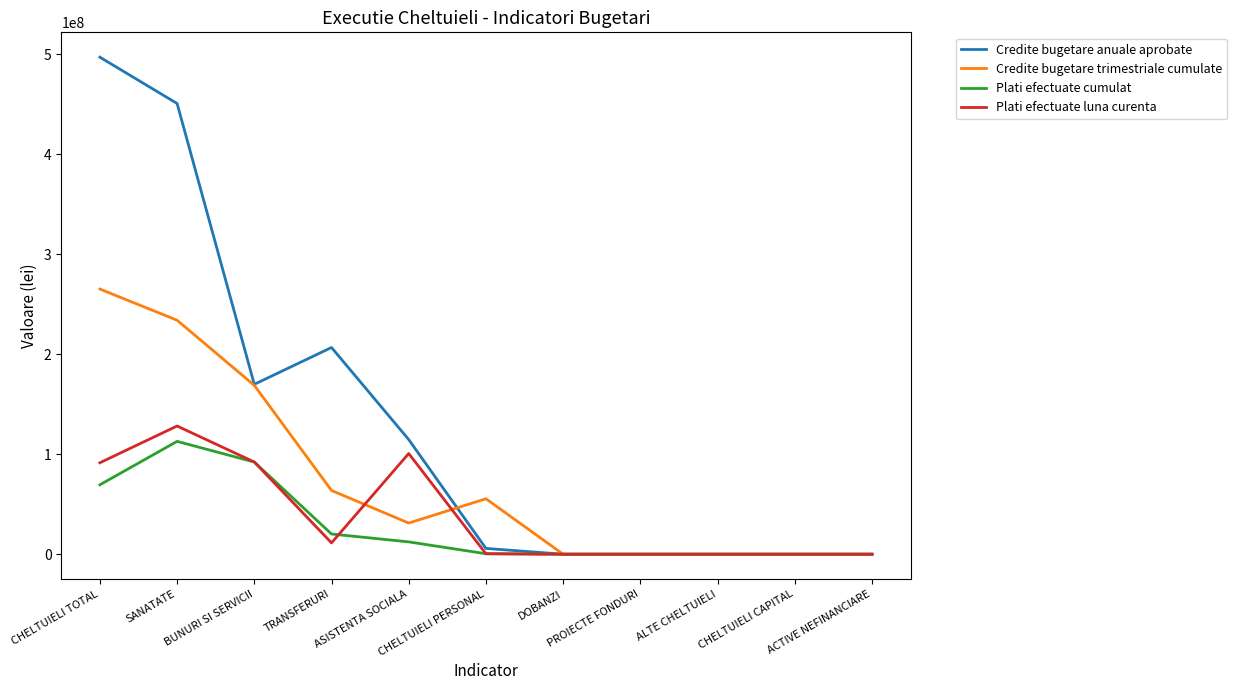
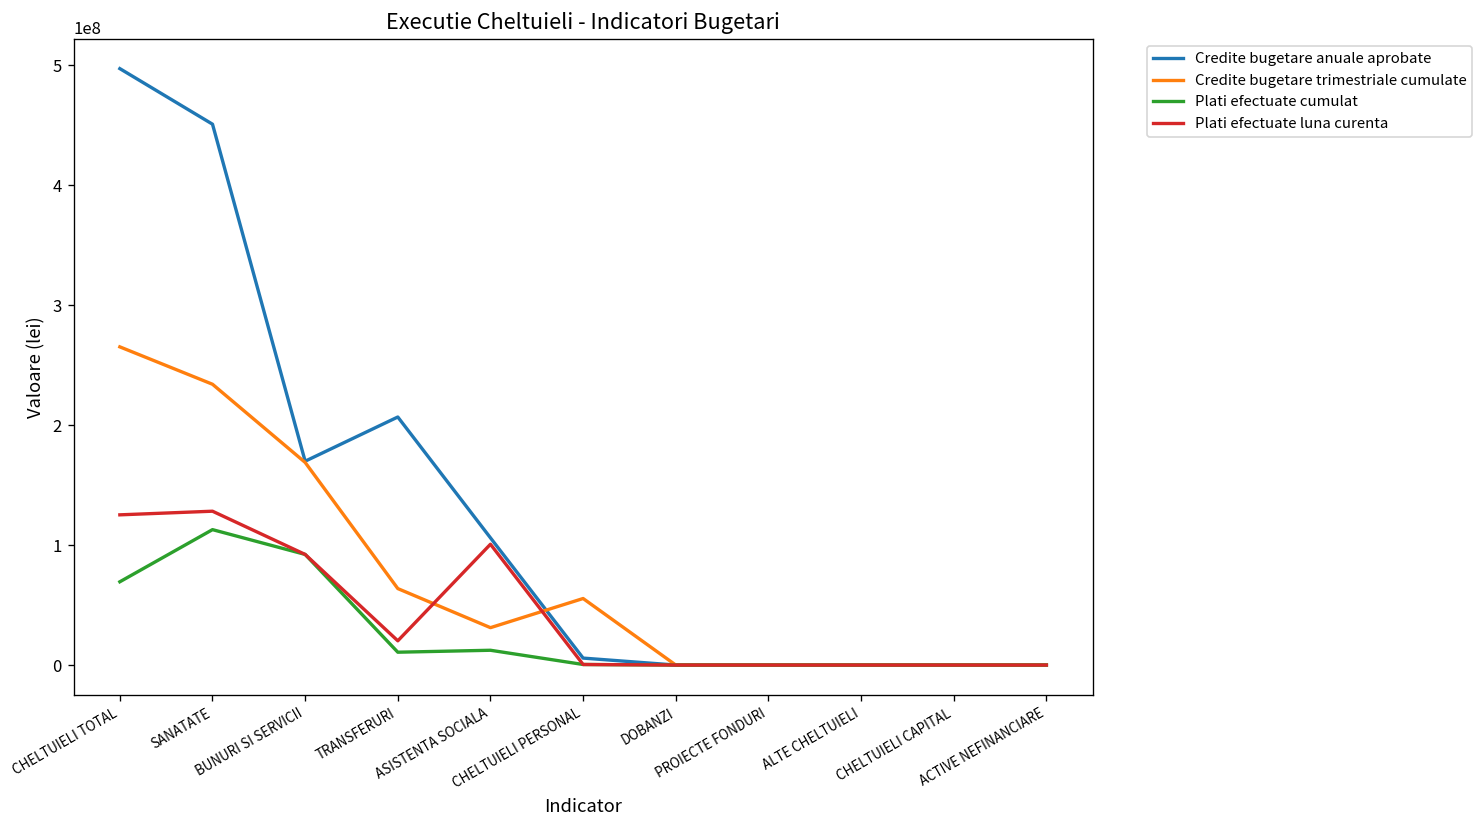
Plati efectuate luna curenta, CHELTUIELI TOTAL: 90000000 -> 130000000
Plati efectuate cumulat, TRANSFERURI: 20000000 -> 10000000
Plati efectuate luna curenta, TRANSFERURI: 10000000 -> 20000000
Credite bugetare anuale aprobate, ASISTENTA SOCIALA: 115000000 -> 106000000
